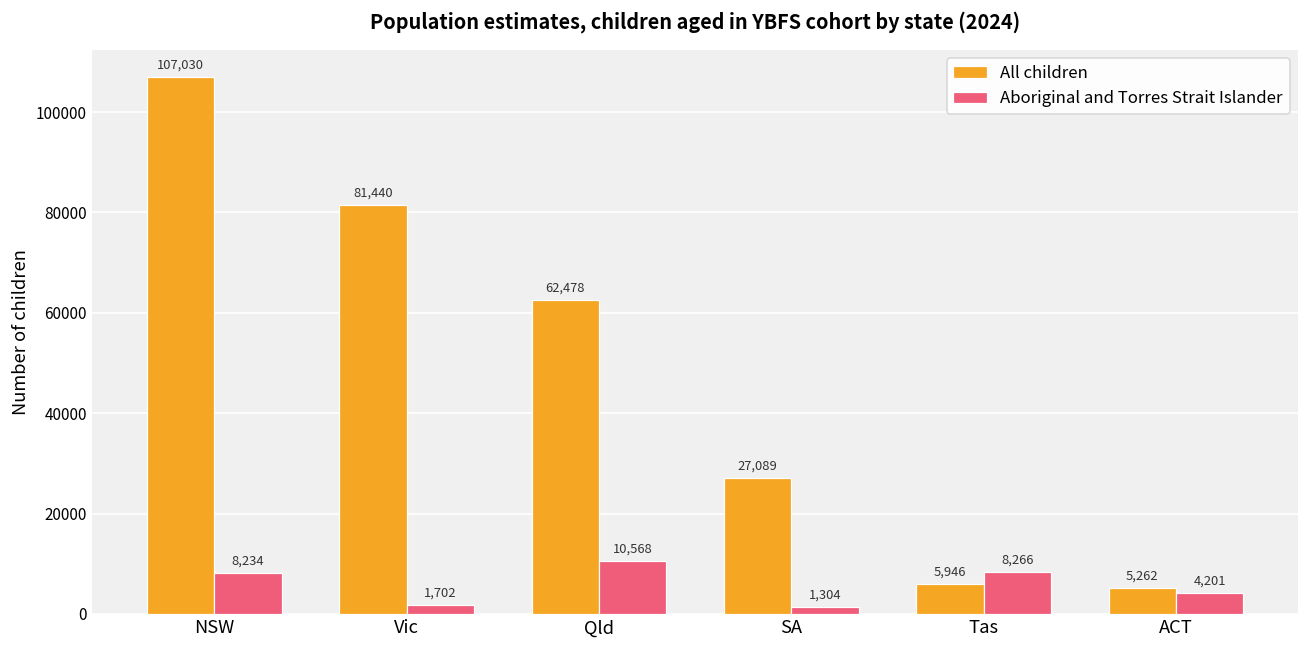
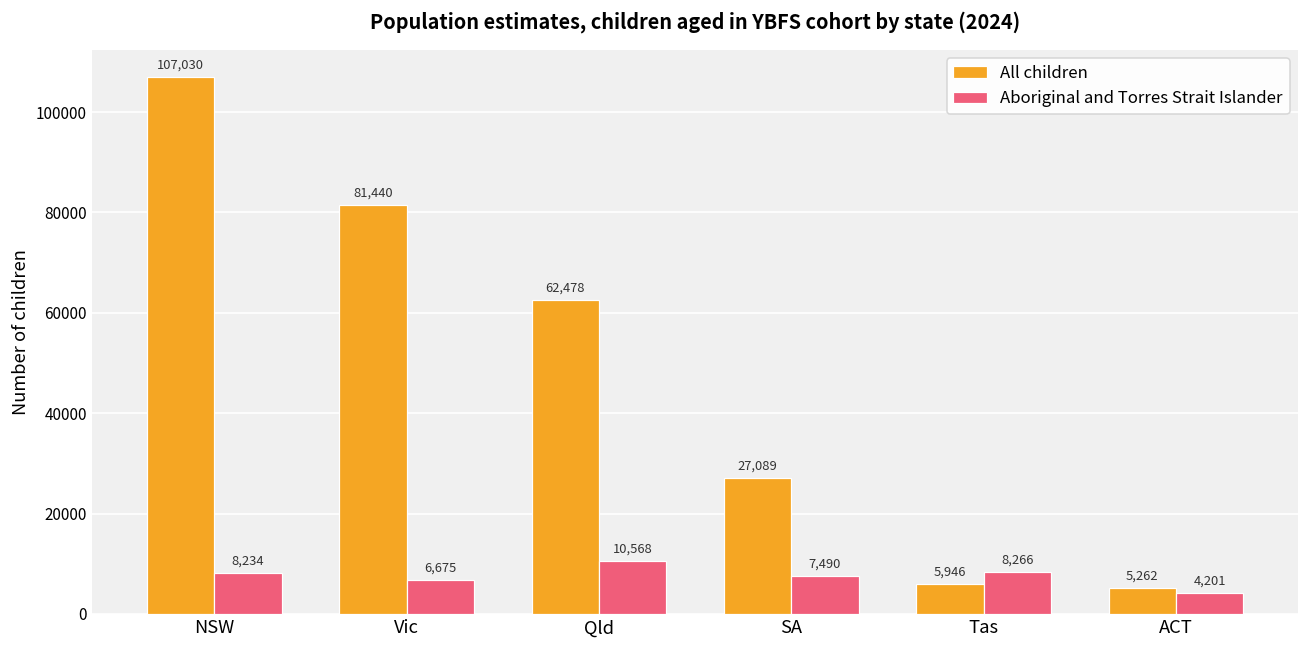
Aboriginal and Torres Strait Islander, Vic: 1,702 -> 6,675
Aboriginal and Torres Strait Islander, SA: 1,304 -> 7,490
